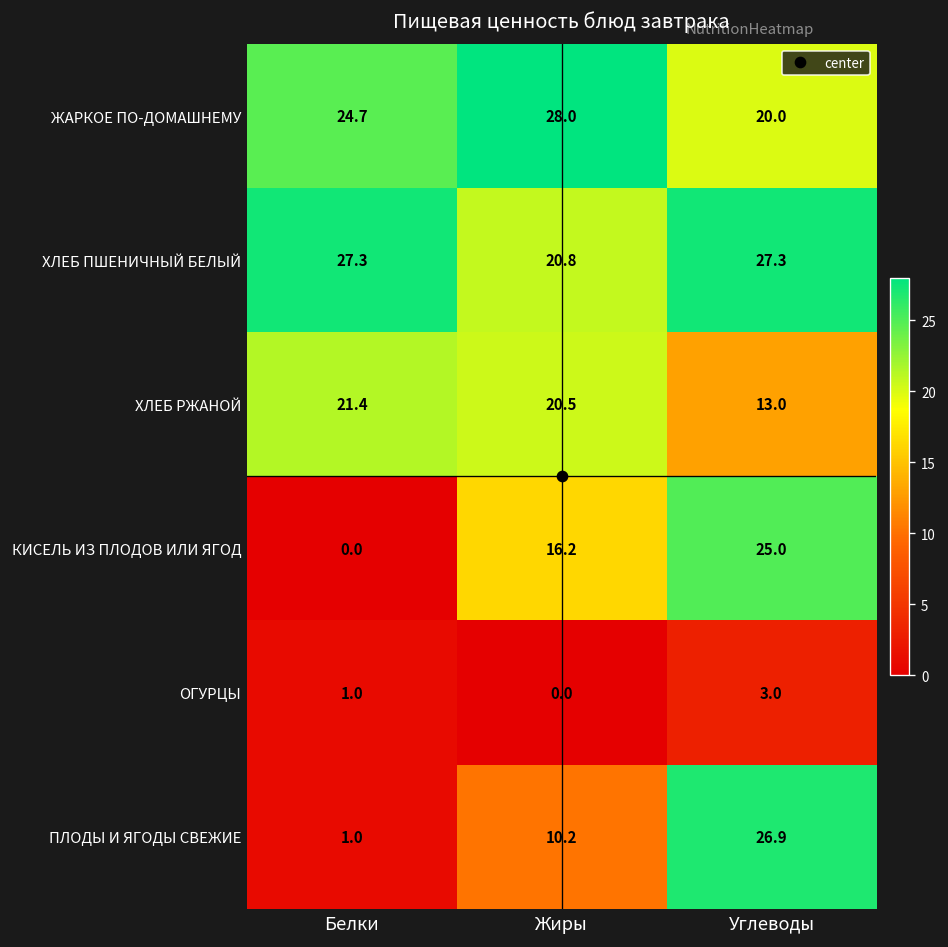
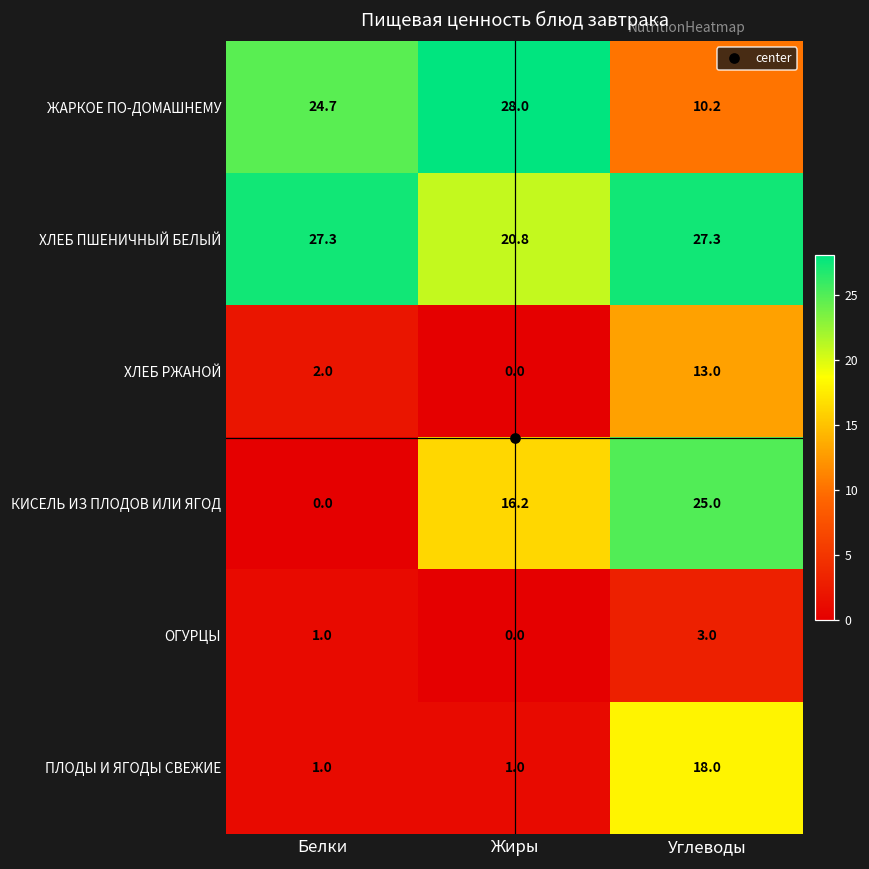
ЖАРКОЕ ПО-ДОМАШНЕМУ, Углеводы: 20.0 -> 10.2
ХЛЕБ РЖАНОЙ, Белки: 21.4 -> 2.0
ХЛЕБ РЖАНОЙ, Жиры: 20.5 -> 0.0
ПЛОДЫ И ЯГОДЫ СВЕЖИЕ, Жиры: 10.2 -> 1.0
ПЛОДЫ И ЯГОДЫ СВЕЖИЕ, Углеводы: 26.9 -> 18.0
